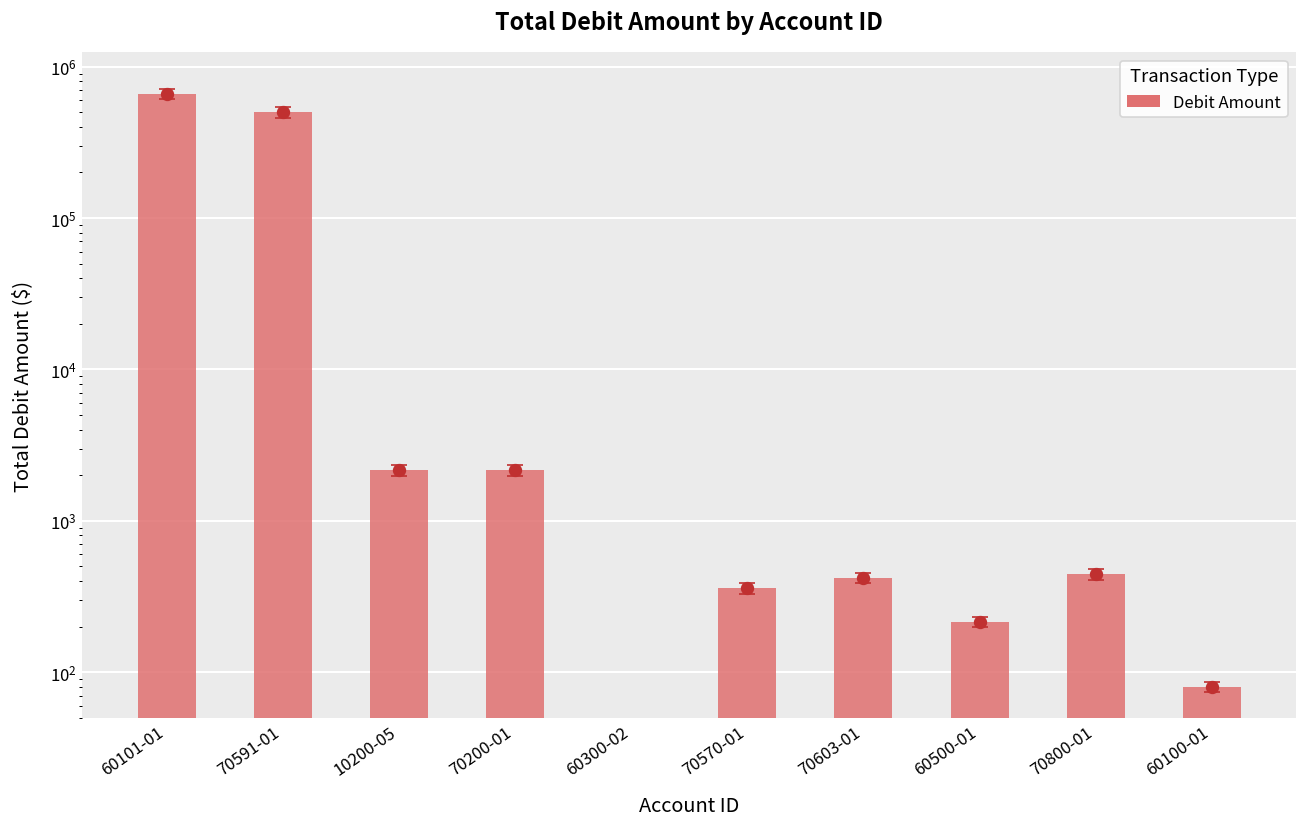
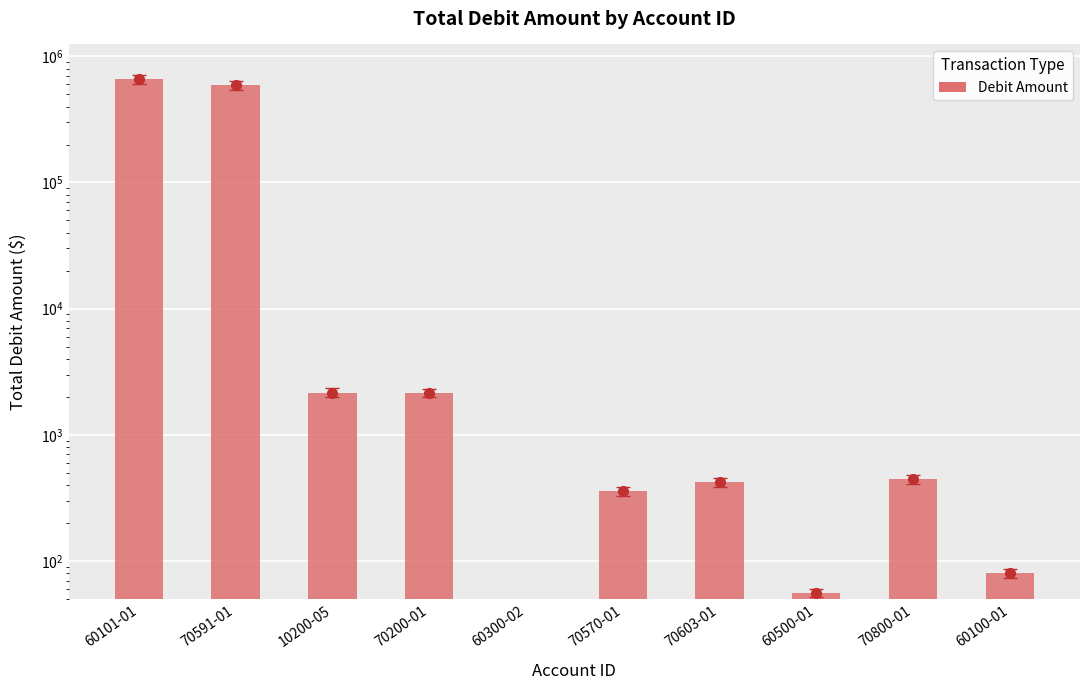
Debit Amount, 70591-01: 500000 -> 600000
Debit Amount, 60500-01: 220 -> 60
